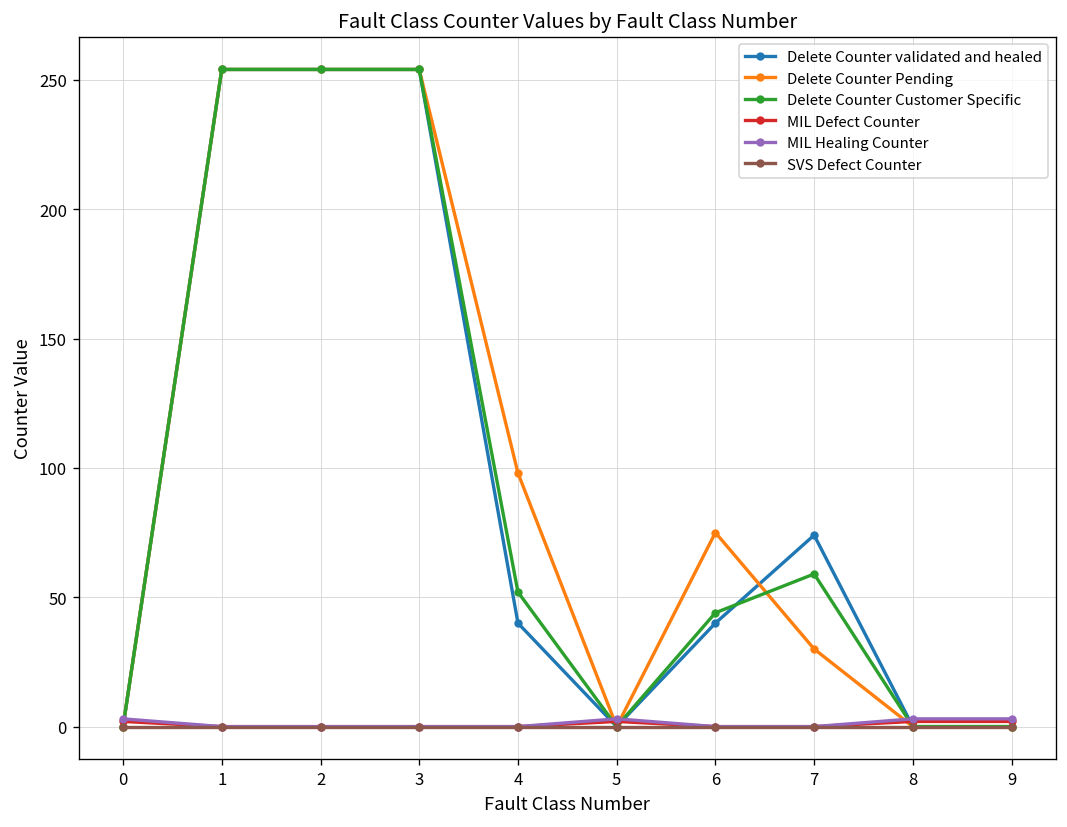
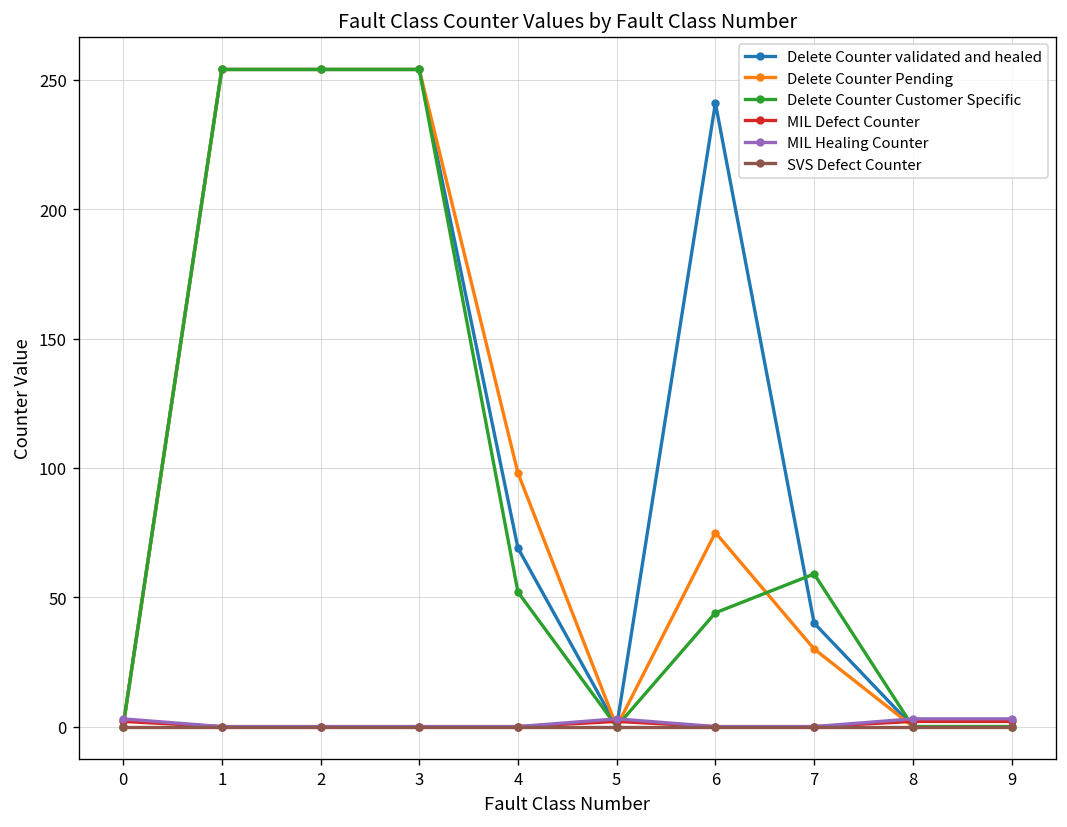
Delete Counter validated and healed, 4: 40 -> 69
Delete Counter validated and healed, 6: 40 -> 241
Delete Counter validated and healed, 7: 74 -> 40
